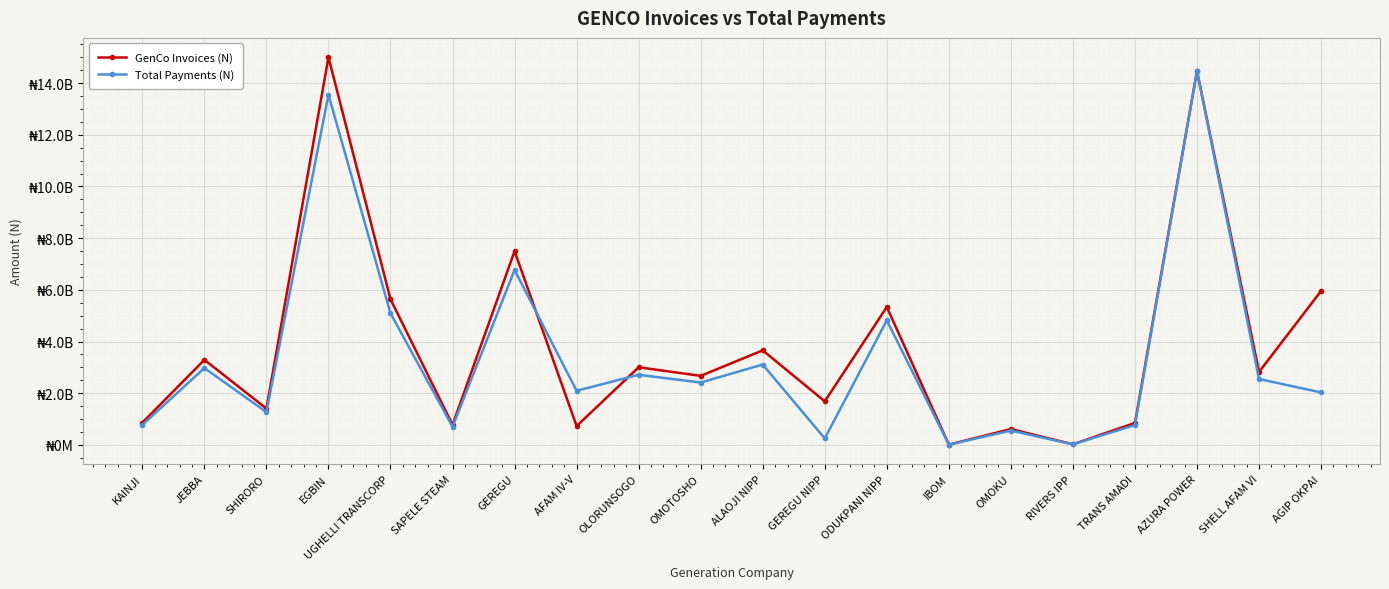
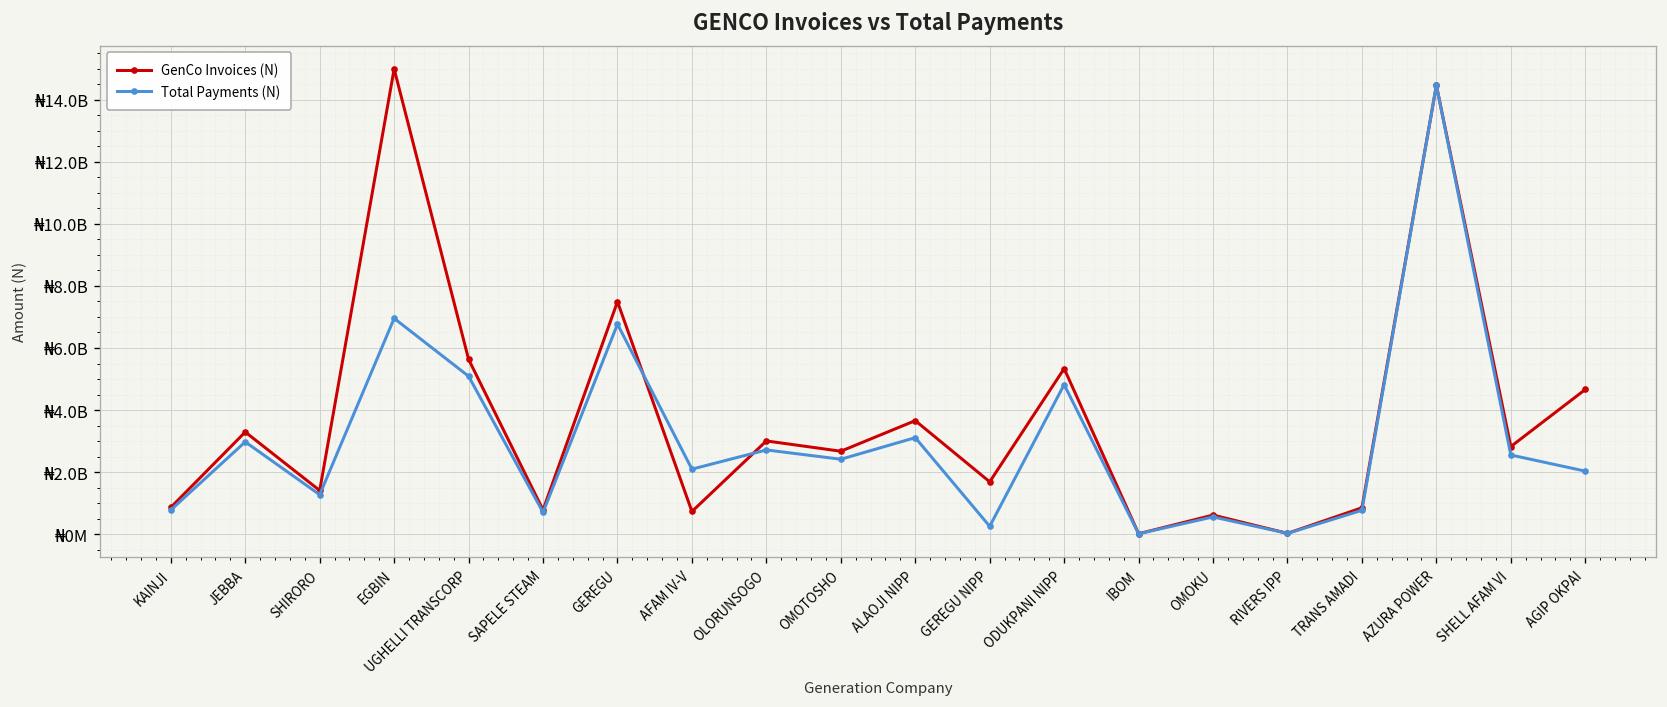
Total Payments (N), EGBIN: ₦13500000000 -> ₦7000000000
GenCo Invoices (N), AGIP OKPAI: ₦6000000000 -> ₦4700000000
